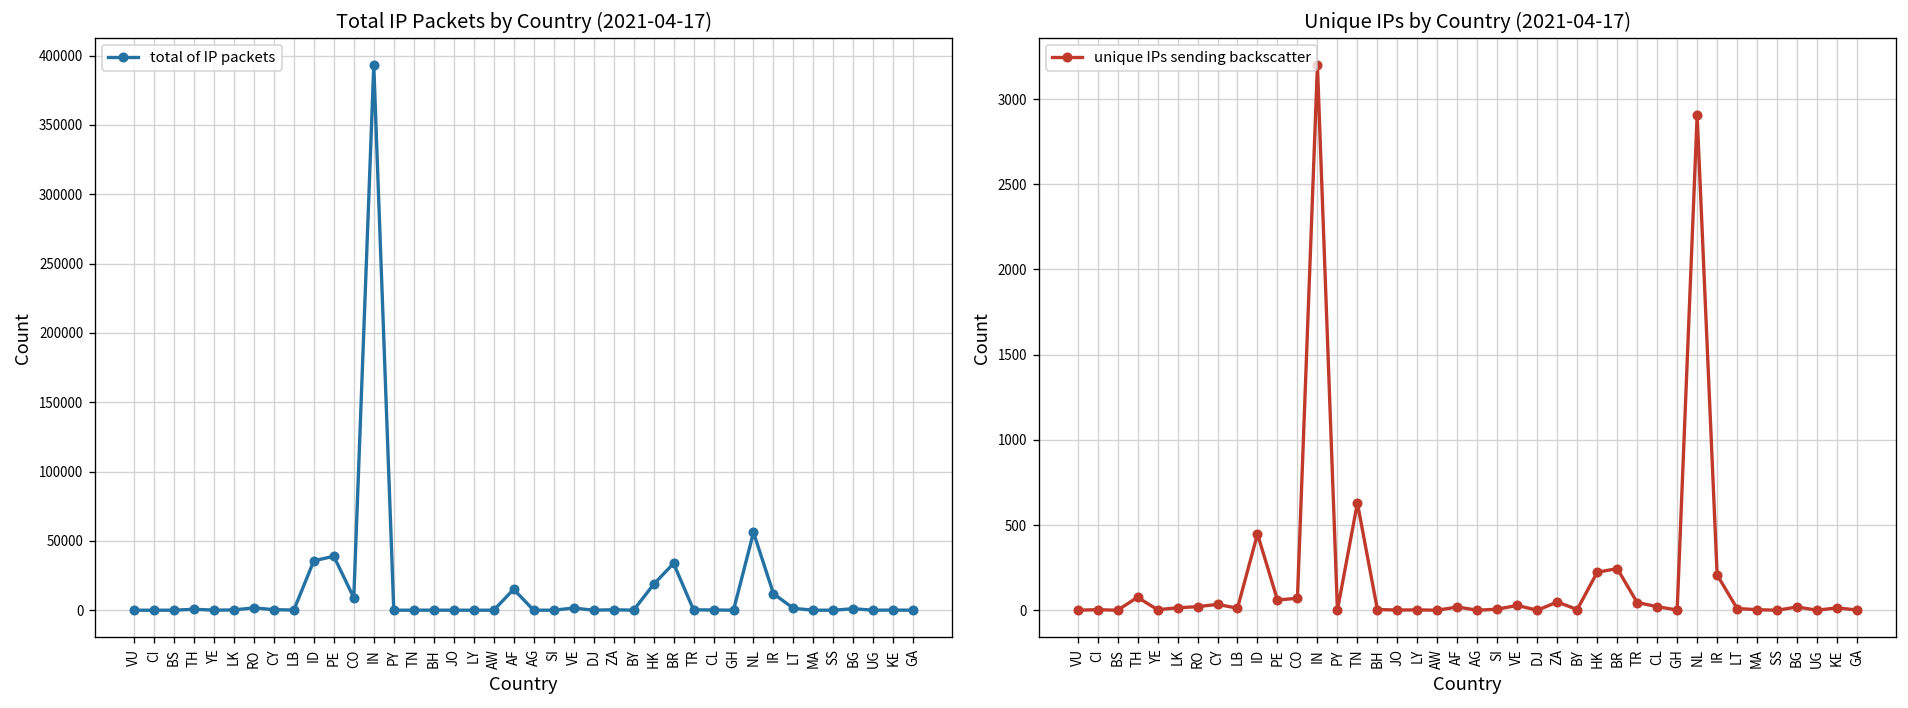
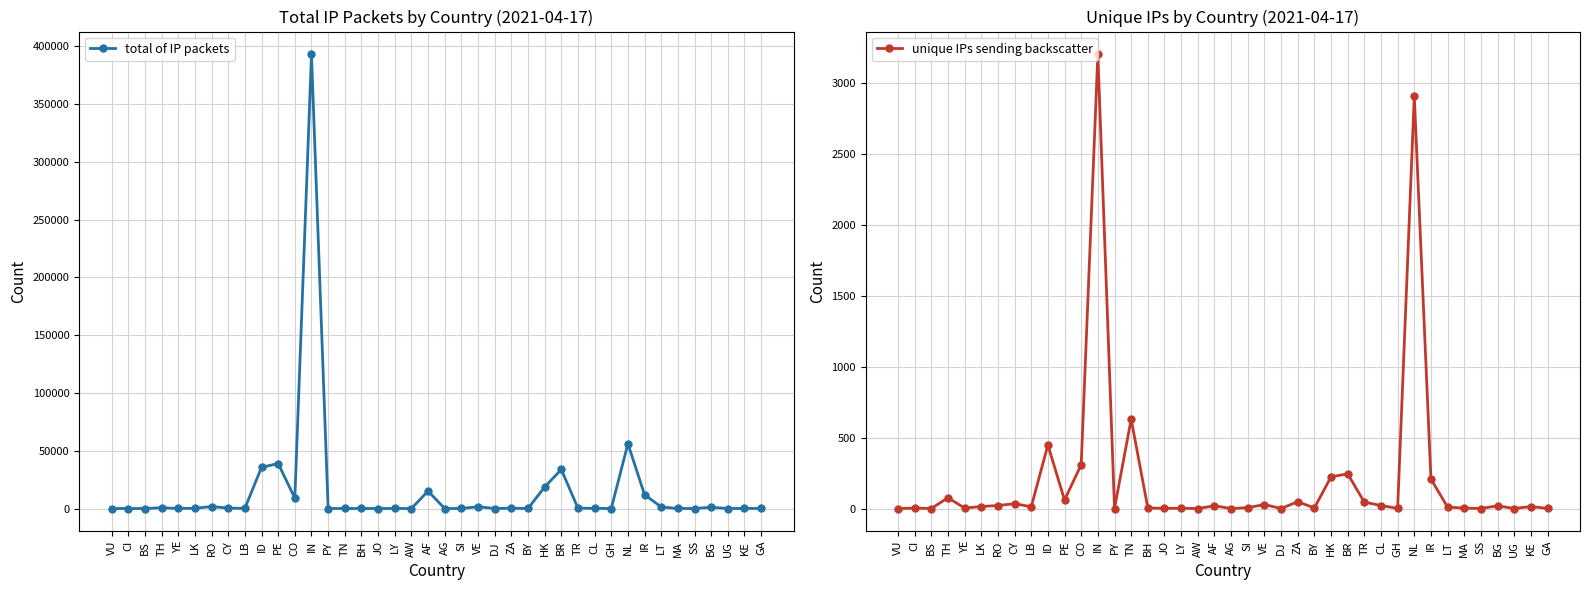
Unique IPs by Country (2021-04-17), CO: 70 -> 310
